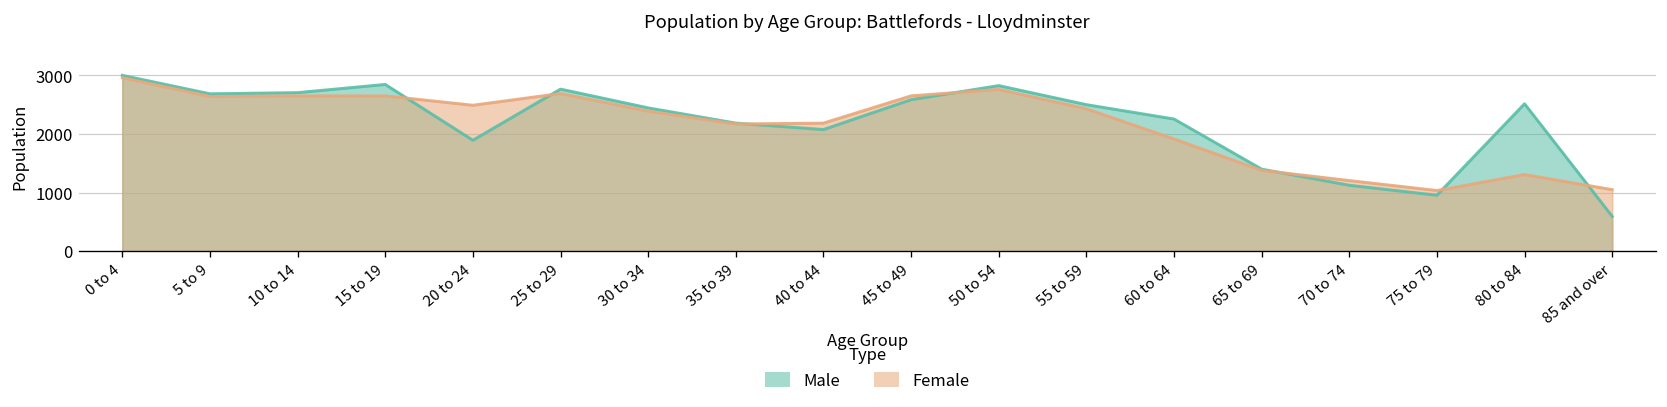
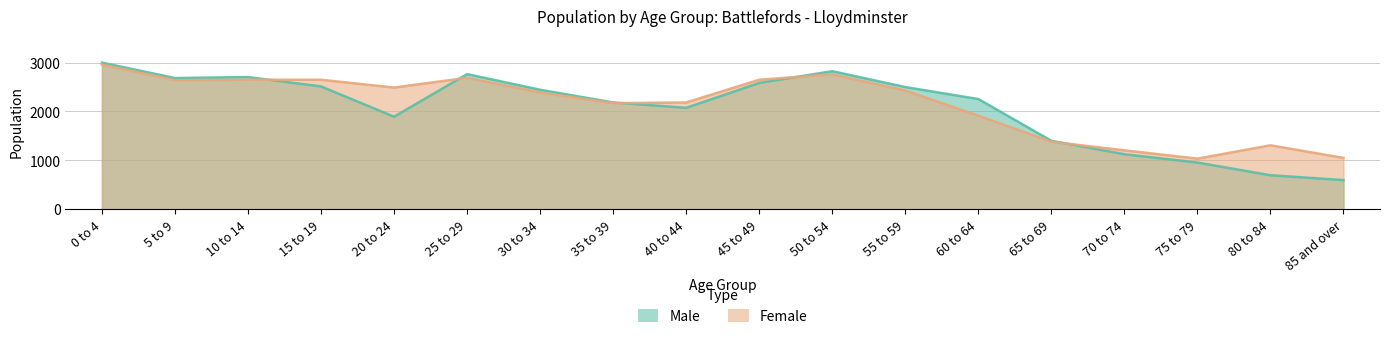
Male, 15 to 19: 2800 -> 2500
Male, 80 to 84: 2500 -> 700
